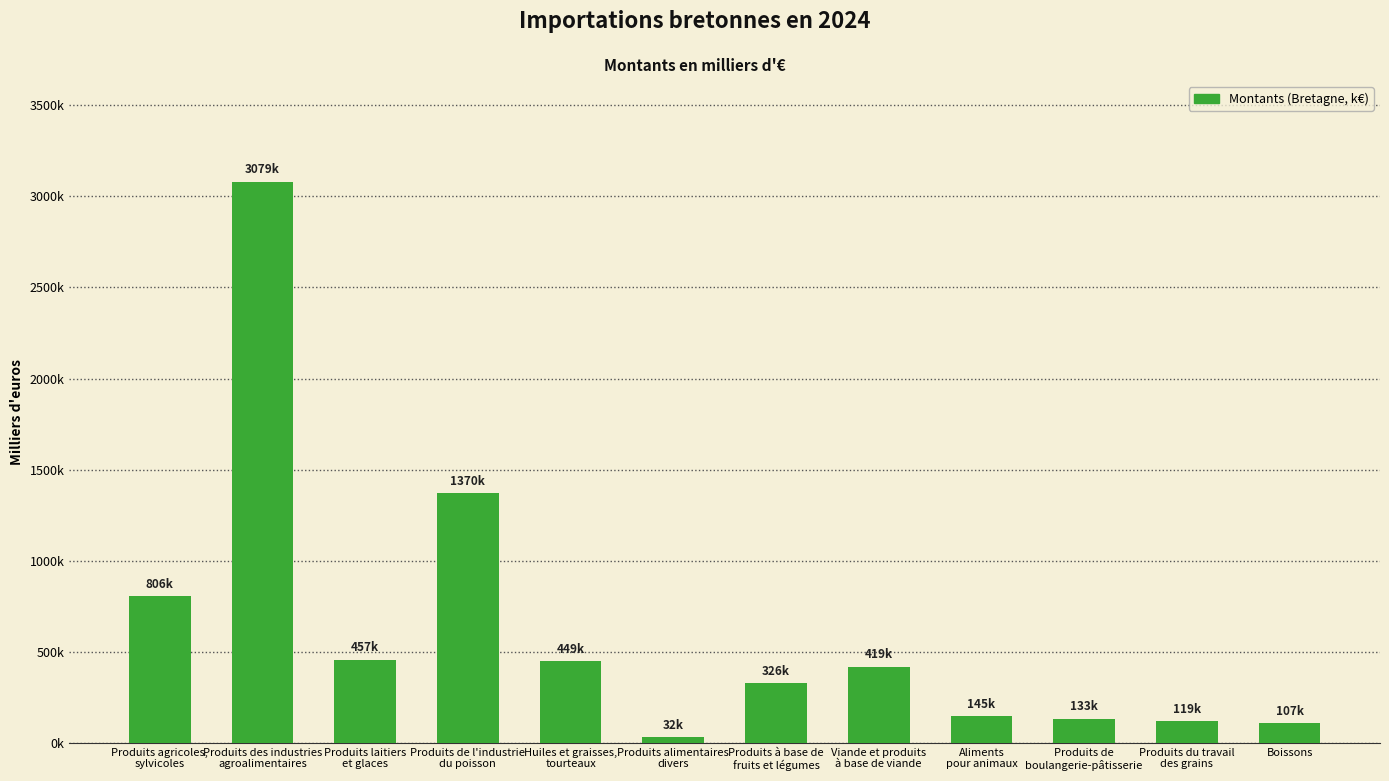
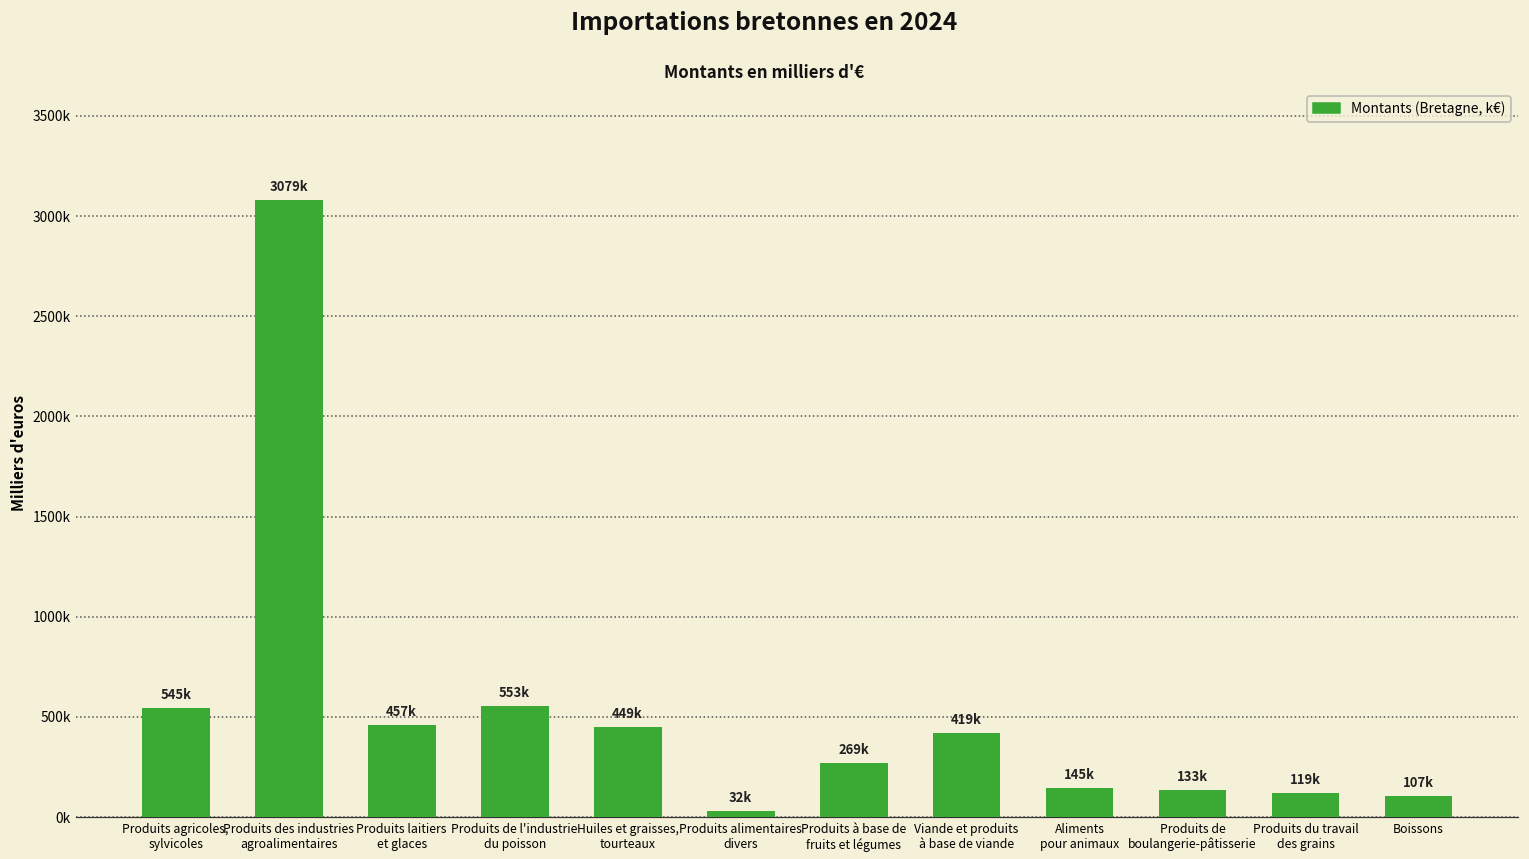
Produits agricoles, sylvicoles: 806k -> 545k
Produits de l'industrie du poisson: 1370k -> 553k
Produits à base de fruits et légumes: 326k -> 269k
